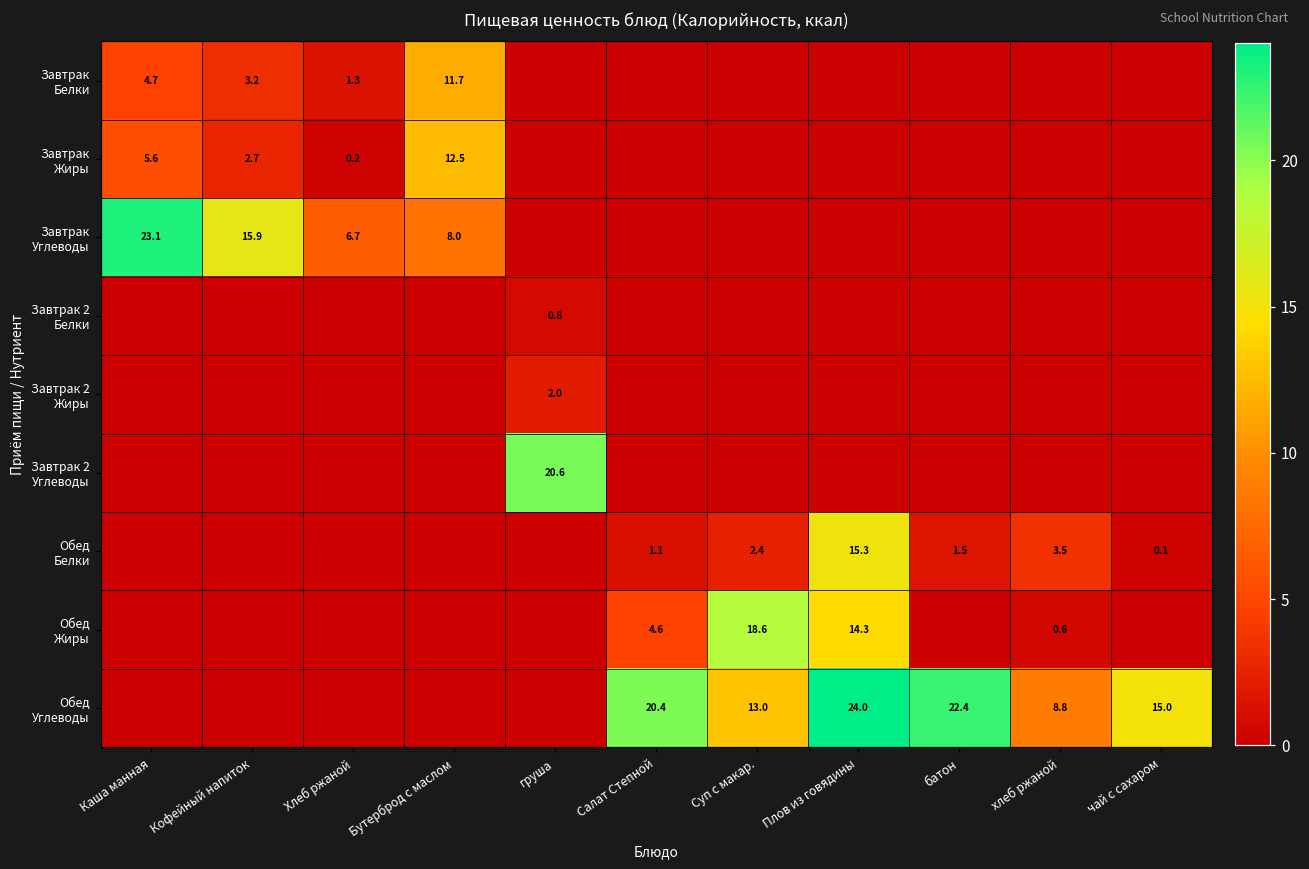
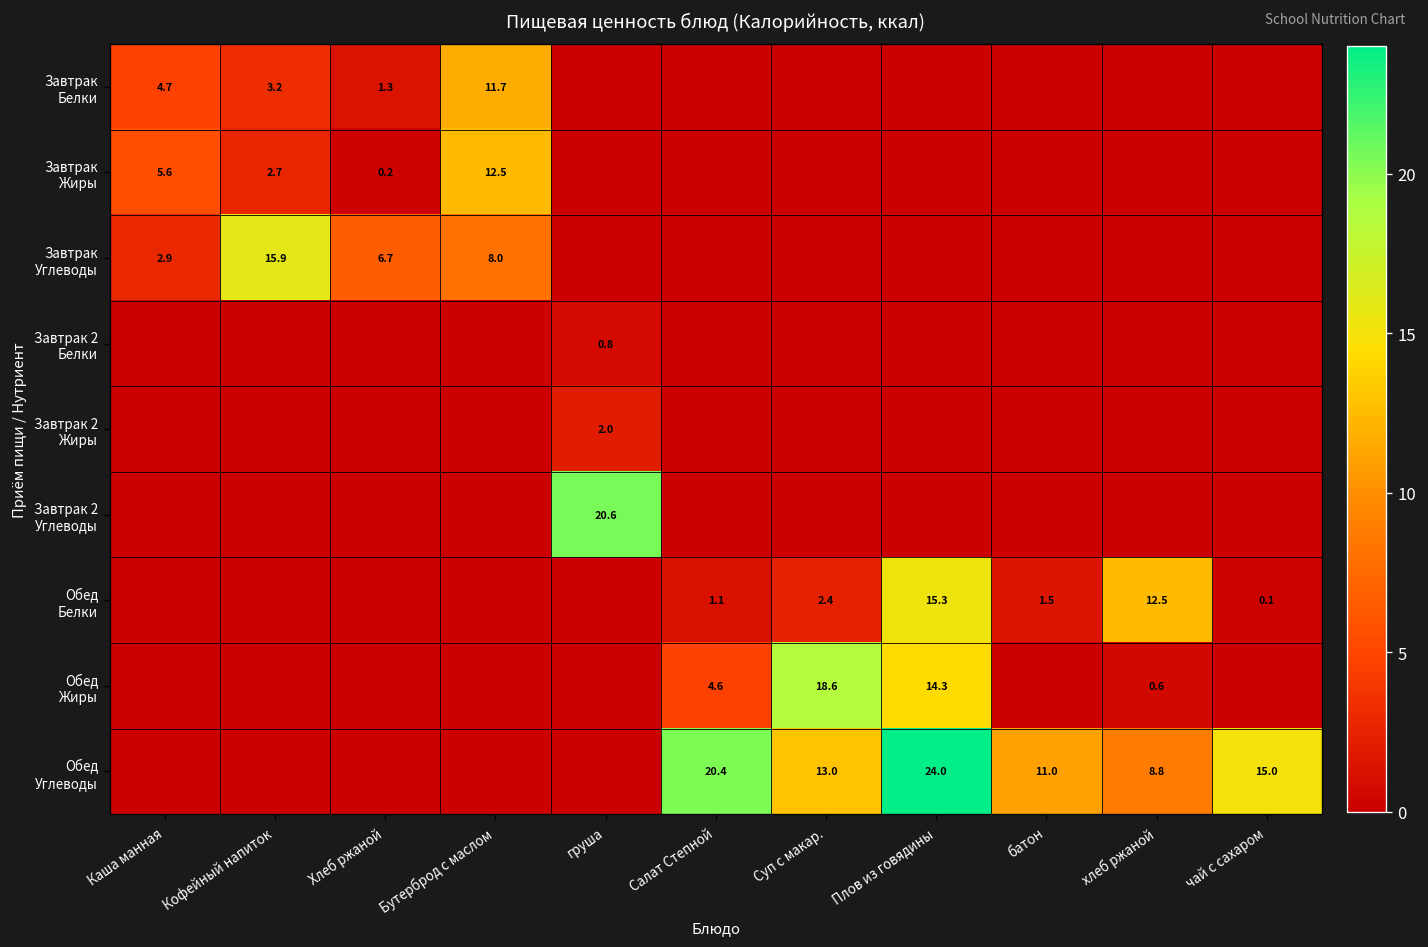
Завтрак Углеводы, Каша манная: 23.1 -> 2.9
Обед Белки, хлеб ржаной: 3.5 -> 12.5
Обед Углеводы, батон: 22.4 -> 11.0
